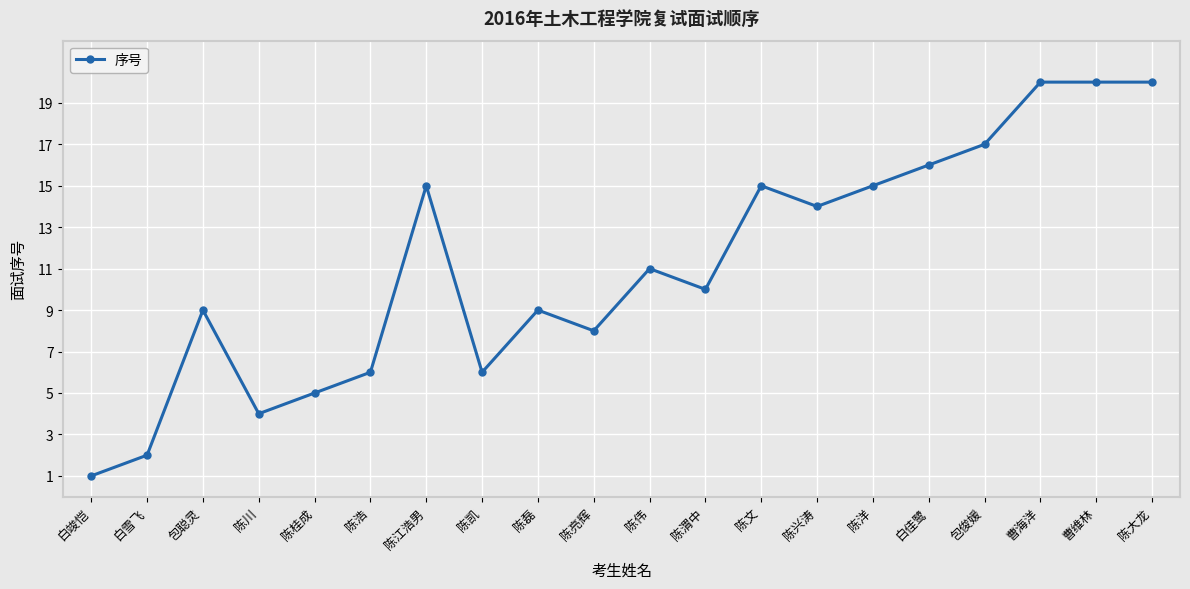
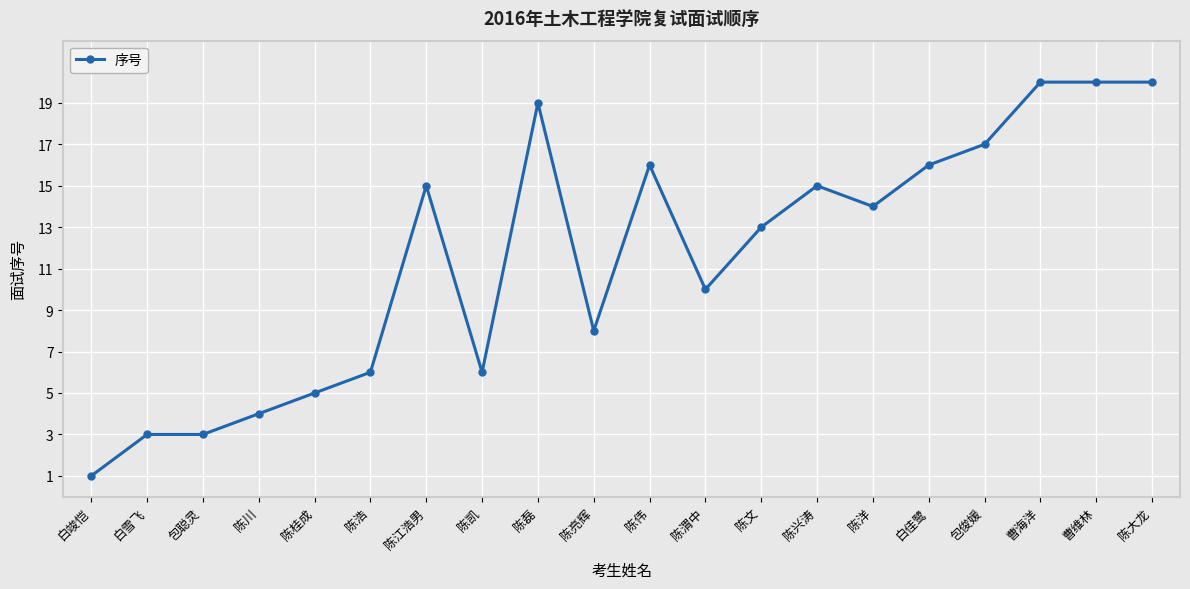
白雪飞: 2 -> 3
包聪灵: 9 -> 3
陈磊: 9 -> 19
陈伟: 11 -> 16
陈文: 15 -> 13
陈兴涛: 14 -> 15
陈洋: 15 -> 14
